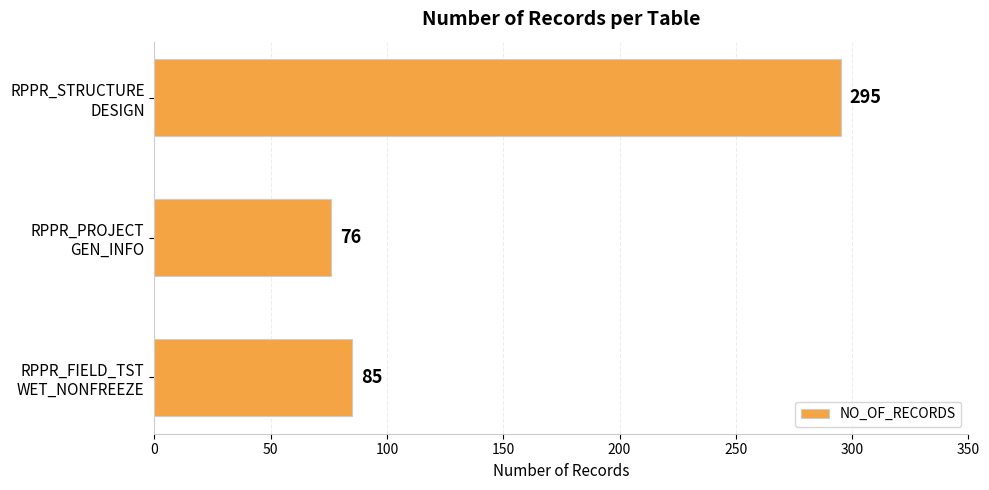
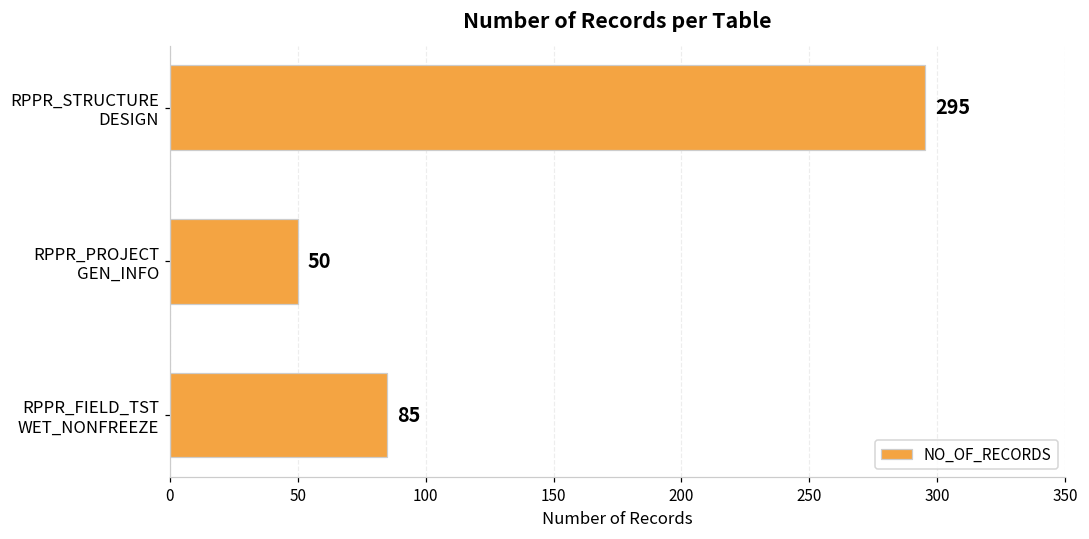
RPPR_PROJECT GEN_INFO: 76 -> 50
